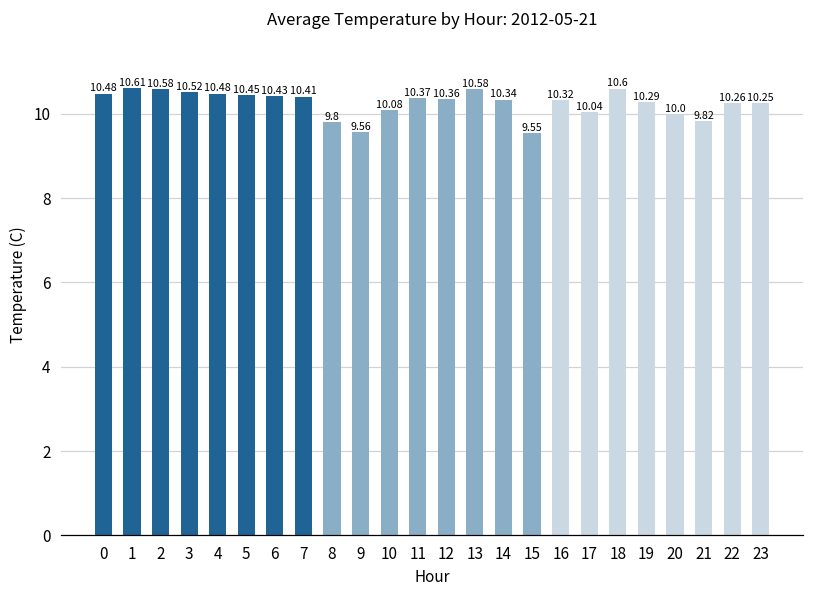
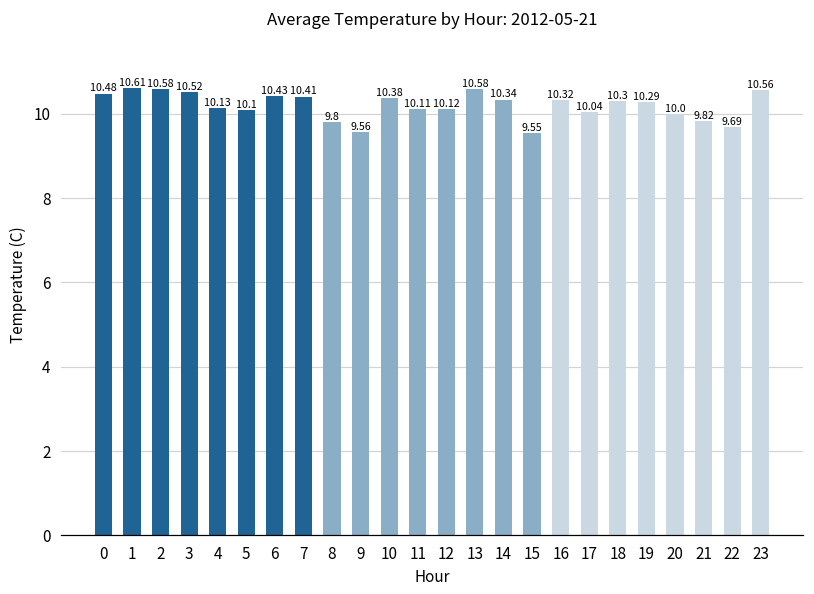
4: 10.48 -> 10.13
5: 10.45 -> 10.1
10: 10.08 -> 10.38
11: 10.37 -> 10.11
12: 10.36 -> 10.12
18: 10.6 -> 10.3
22: 10.26 -> 9.69
23: 10.25 -> 10.56
